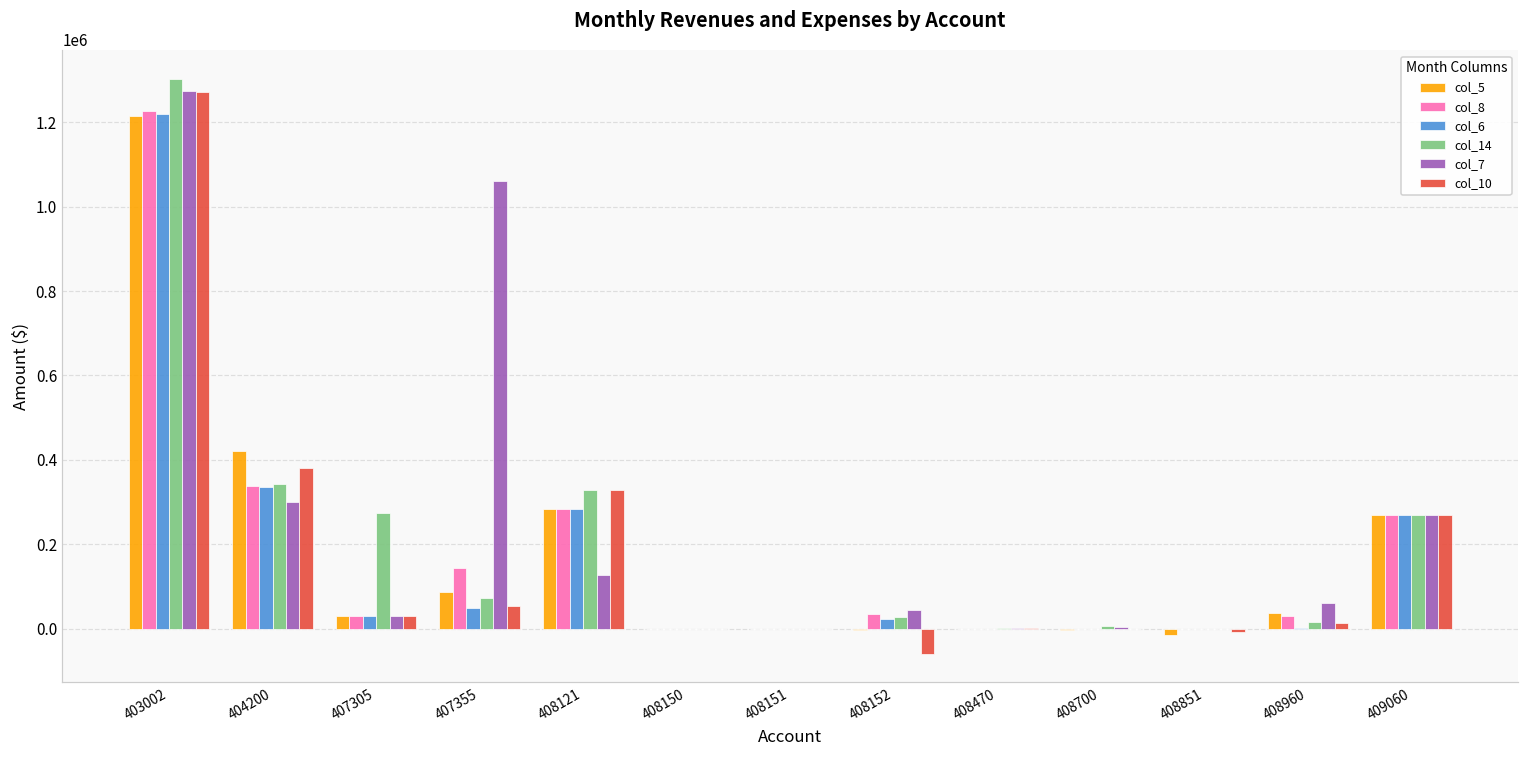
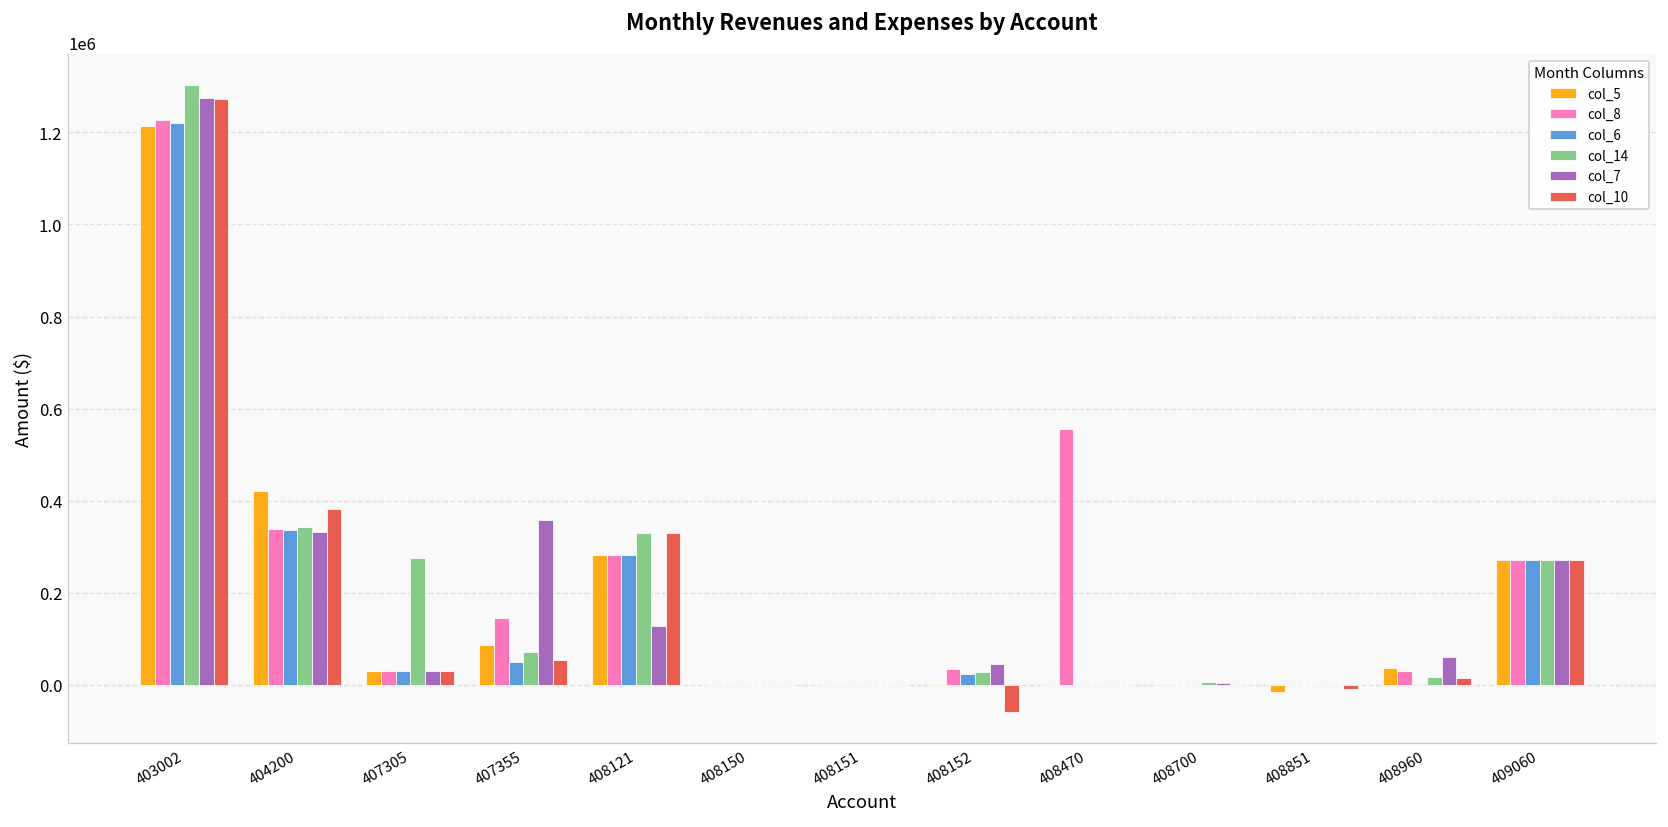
col_7, 404200: 300000 -> 330000
col_7, 407355: 1060000 -> 360000
col_8, 408470: 0 -> 560000
